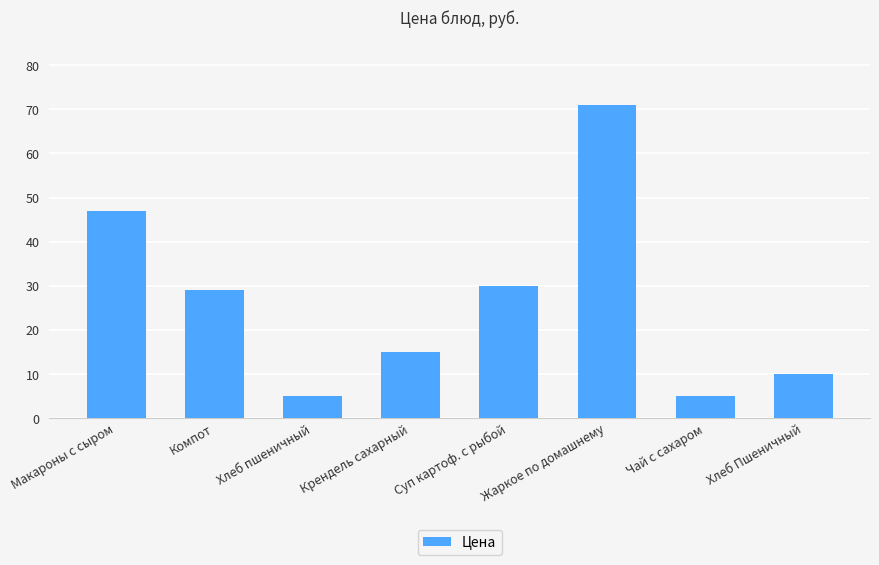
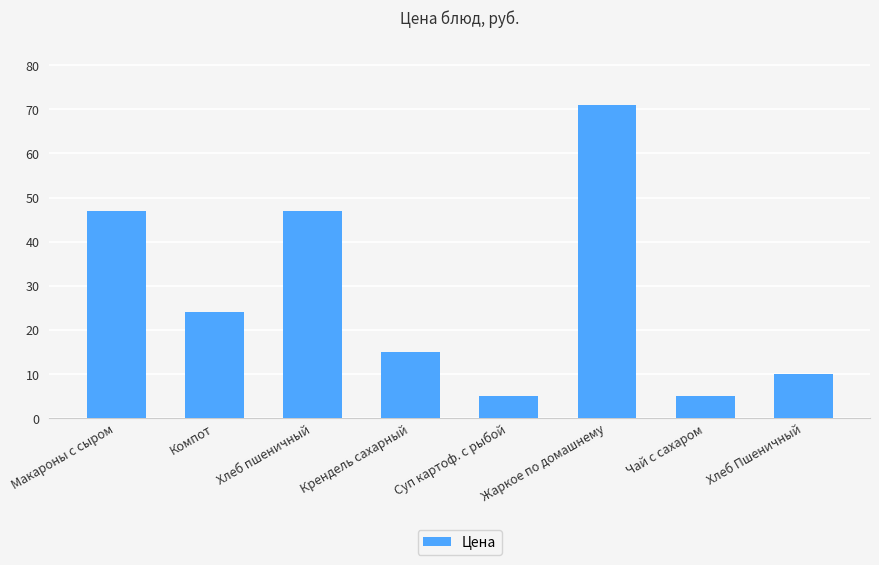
Компот: 29 -> 24
Хлеб пшеничный: 5 -> 47
Суп картоф. с рыбой: 30 -> 5
